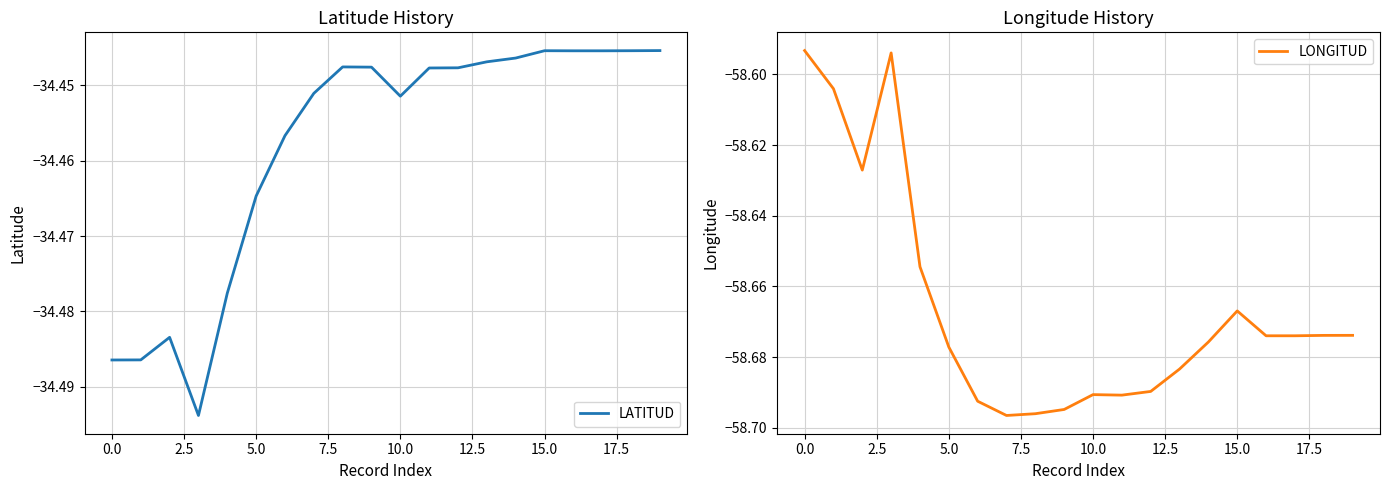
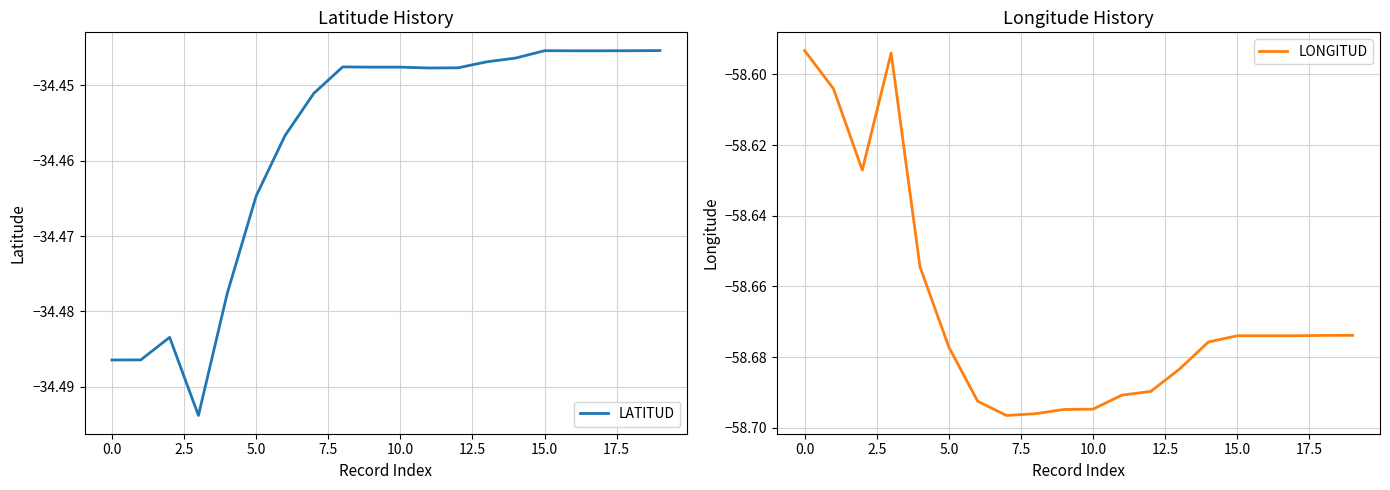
Latitude History, 10.0: -34.451 -> -34.448
Longitude History, 10.0: -58.691 -> -58.695
Longitude History, 15.0: -58.667 -> -58.674
